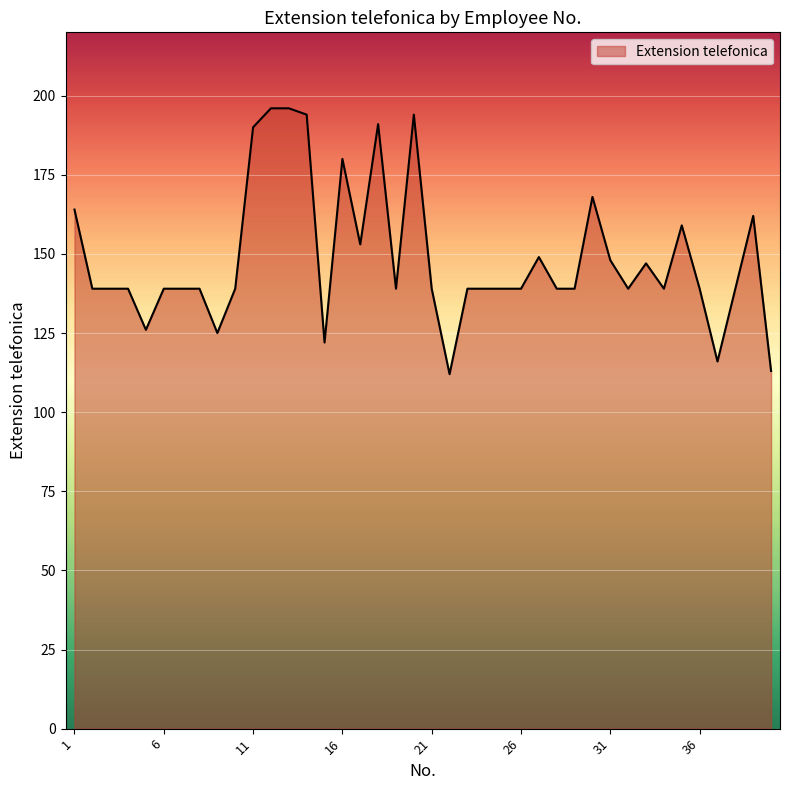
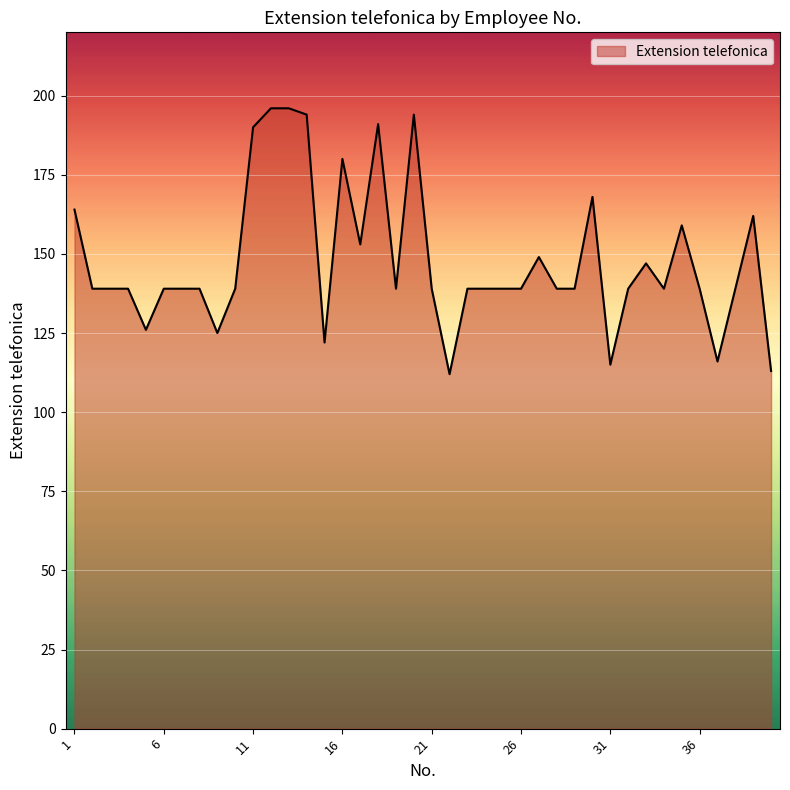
31: 148 -> 115
